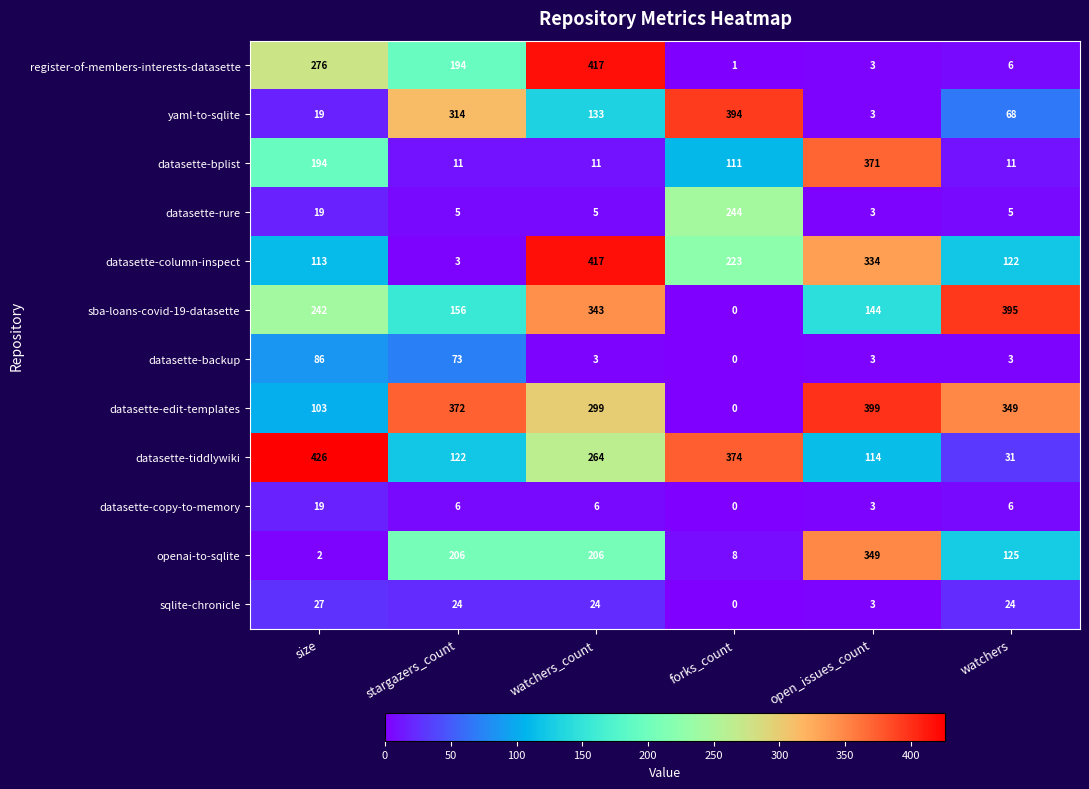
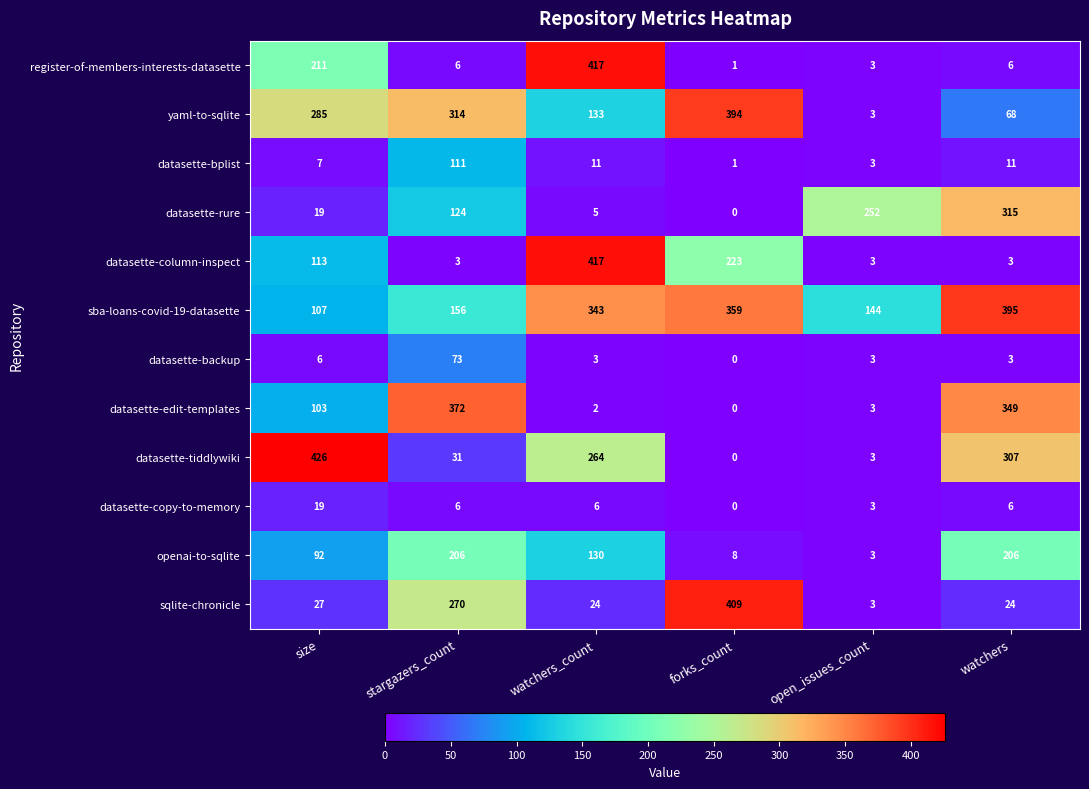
register-of-members-interests-datasette, size: 276 -> 211
register-of-members-interests-datasette, stargazers_count: 194 -> 6
yaml-to-sqlite, size: 19 -> 285
datasette-bplist, size: 194 -> 7
datasette-bplist, stargazers_count: 11 -> 111
datasette-bplist, forks_count: 111 -> 1
datasette-bplist, open_issues_count: 371 -> 3
datasette-rure, stargazers_count: 5 -> 124
datasette-rure, forks_count: 244 -> 0
datasette-rure, open_issues_count: 3 -> 252
datasette-rure, watchers: 5 -> 315
datasette-column-inspect, open_issues_count: 334 -> 3
datasette-column-inspect, watchers: 122 -> 3
sba-loans-covid-19-datasette, size: 242 -> 107
sba-loans-covid-19-datasette, forks_count: 0 -> 359
datasette-backup, size: 86 -> 6
datasette-edit-templates, watchers_count: 299 -> 2
datasette-edit-templates, open_issues_count: 399 -> 3
datasette-tiddlywiki, stargazers_count: 122 -> 31
datasette-tiddlywiki, forks_count: 374 -> 0
datasette-tiddlywiki, open_issues_count: 114 -> 3
datasette-tiddlywiki, watchers: 31 -> 307
openai-to-sqlite, size: 2 -> 92
openai-to-sqlite, watchers_count: 206 -> 130
openai-to-sqlite, open_issues_count: 349 -> 3
openai-to-sqlite, watchers: 125 -> 206
sqlite-chronicle, stargazers_count: 24 -> 270
sqlite-chronicle, forks_count: 0 -> 409
